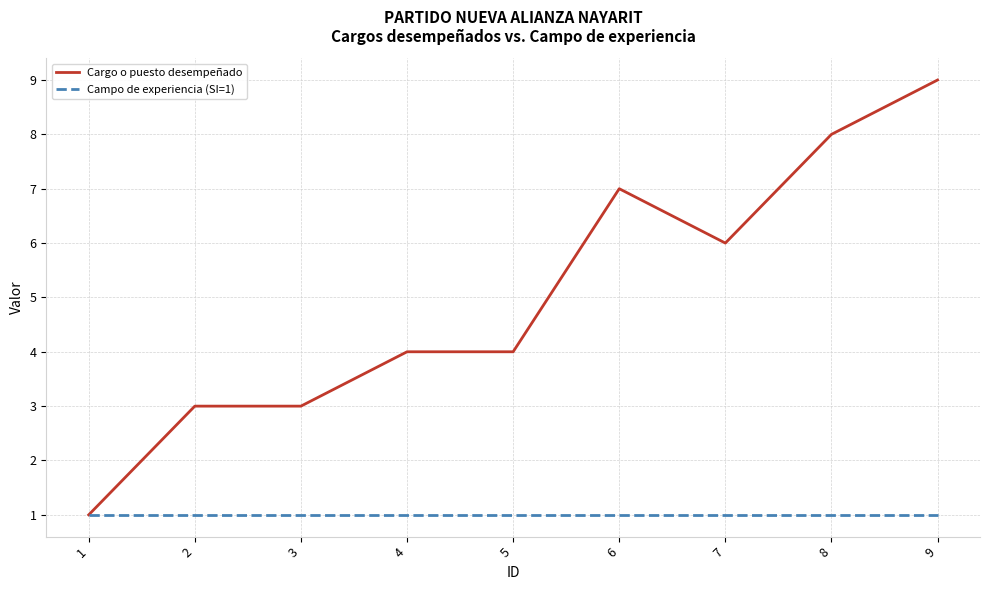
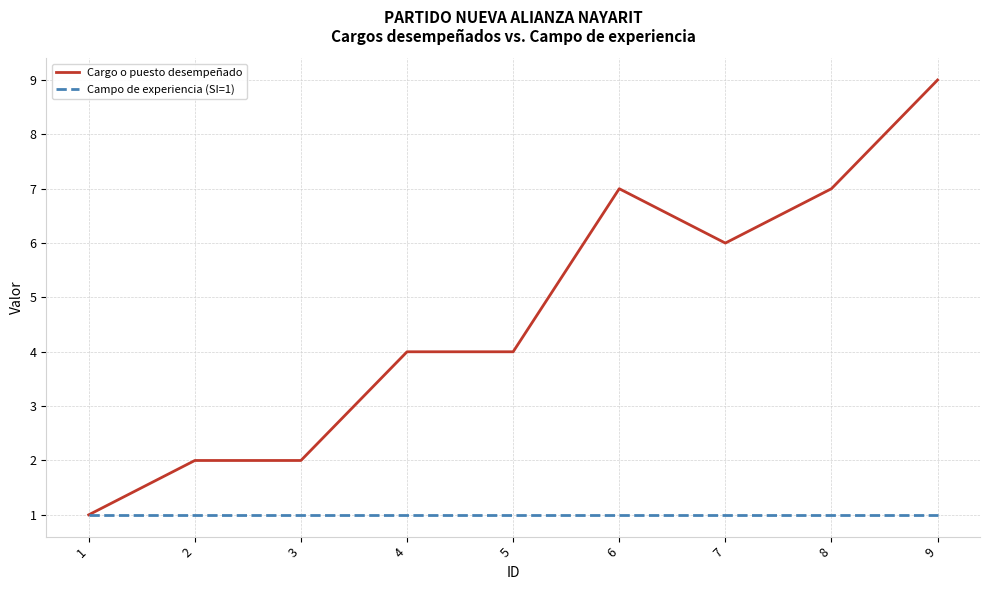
Cargo o puesto desempeñado, 2: 3 -> 2
Cargo o puesto desempeñado, 3: 3 -> 2
Cargo o puesto desempeñado, 8: 8 -> 7
